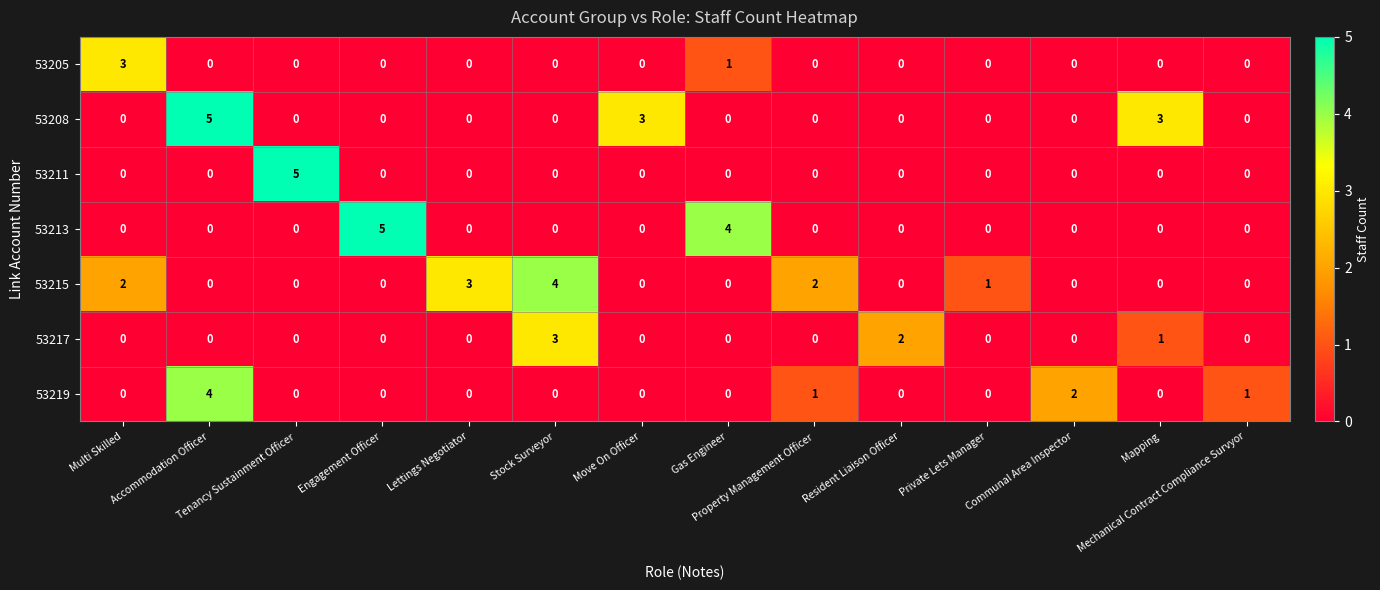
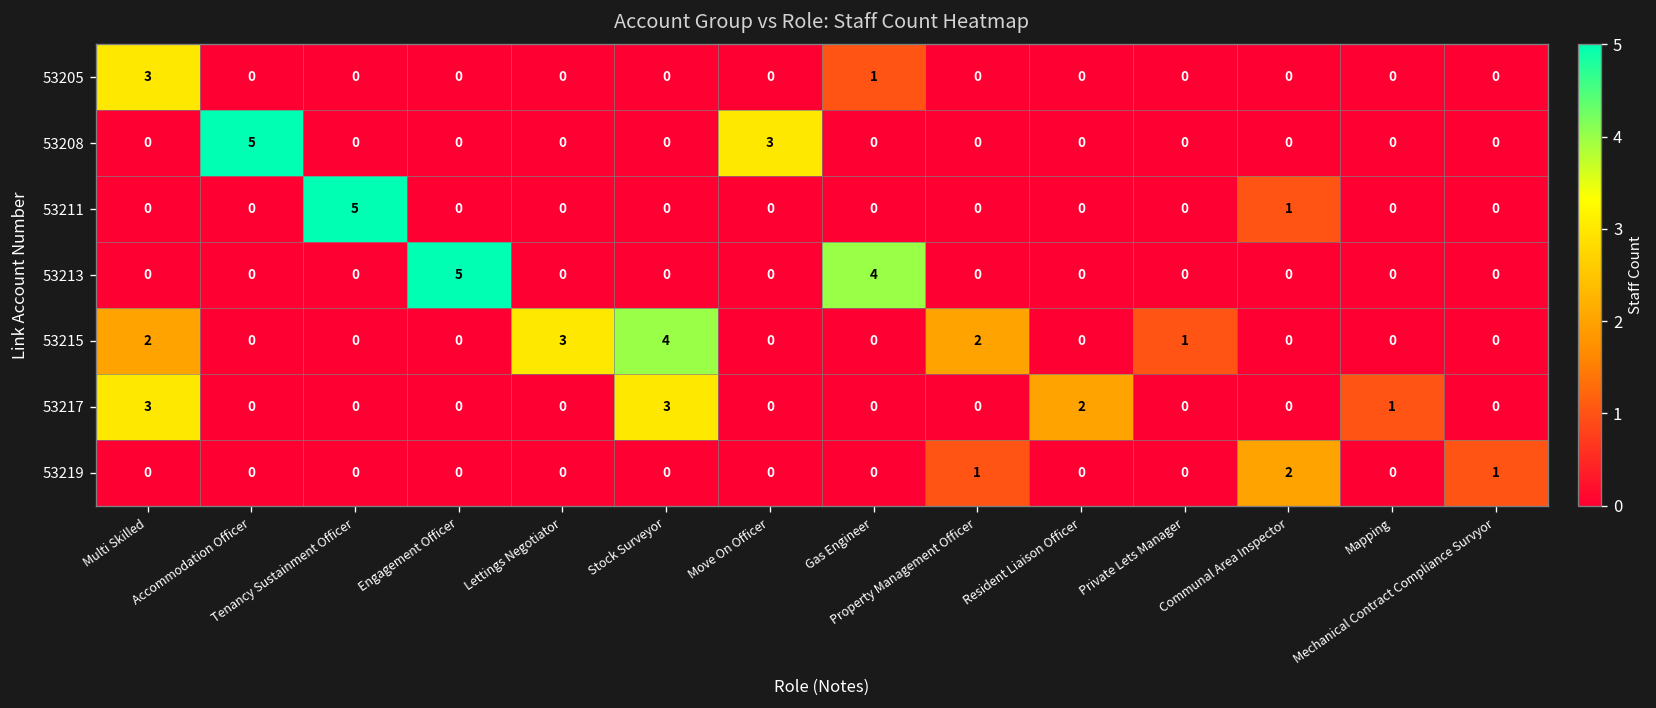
53208, Mapping: 3 -> 0
53211, Communal Area Inspector: 0 -> 1
53217, Multi Skilled: 0 -> 3
53219, Accommodation Officer: 4 -> 0
